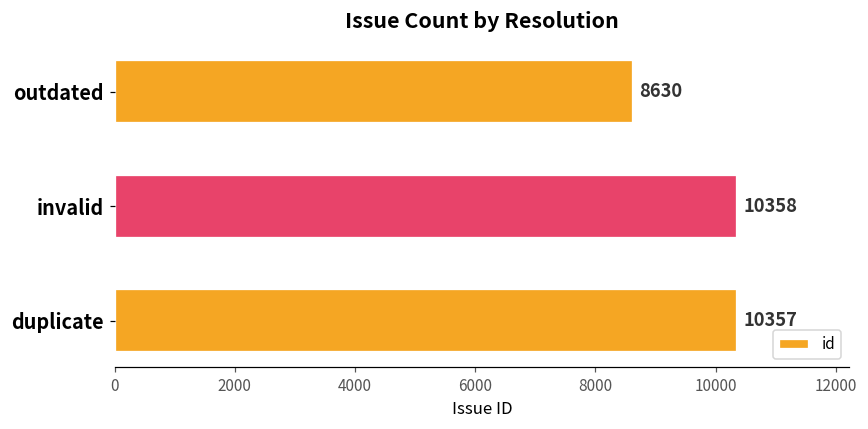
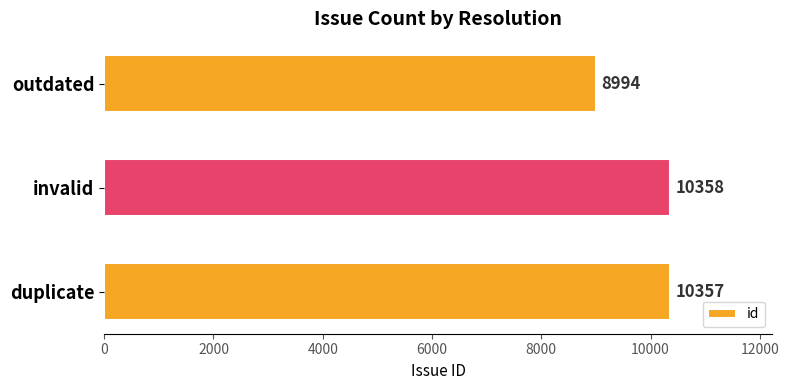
outdated: 8630 -> 8994
